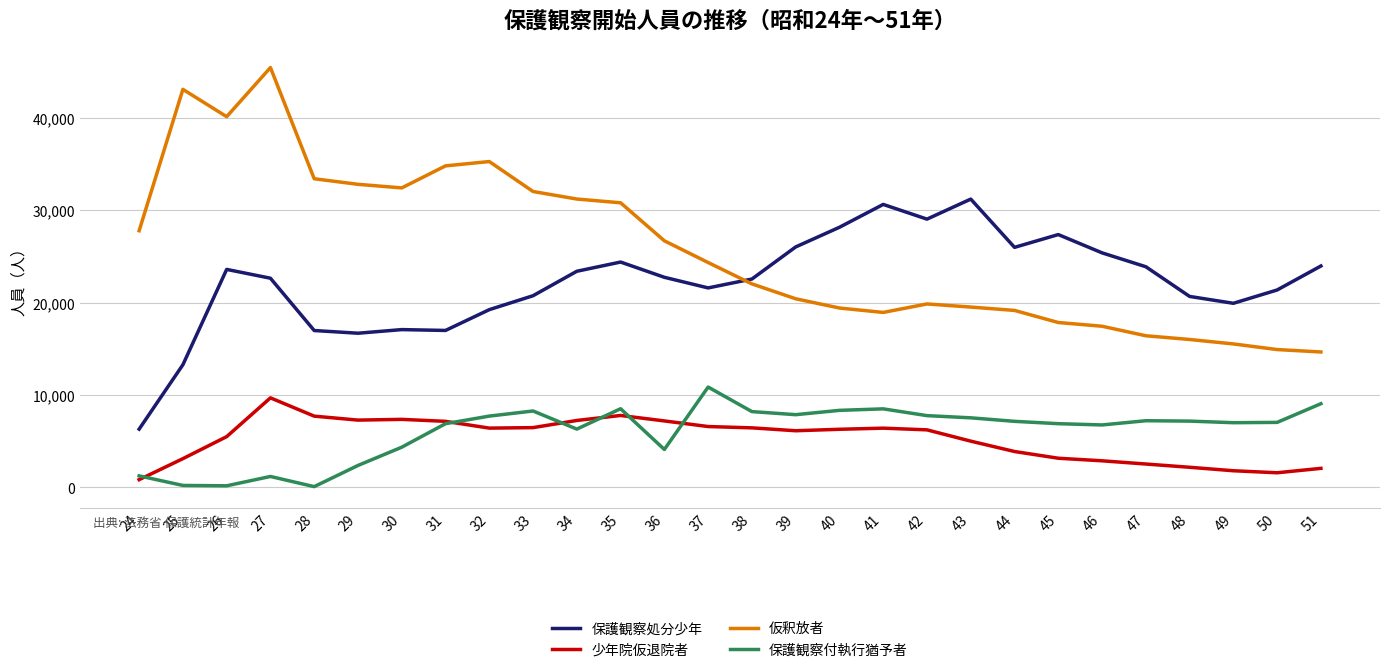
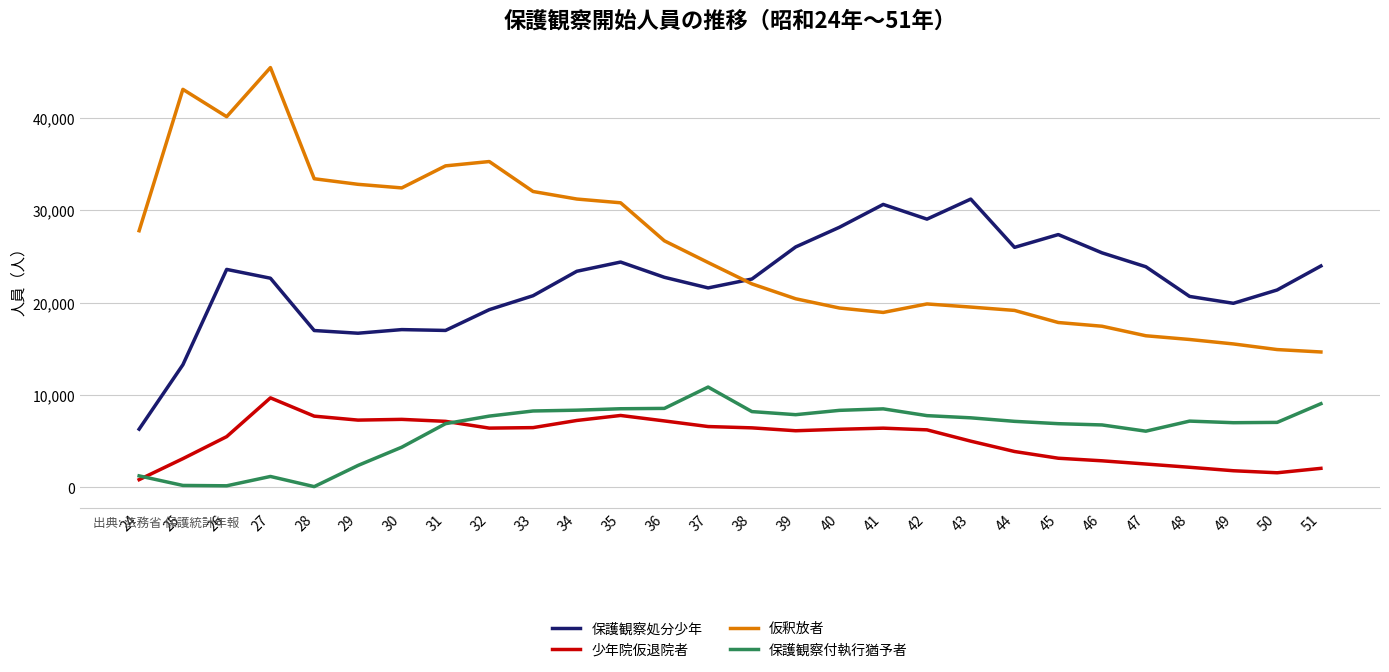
保護観察付執行猶予者, 34: 6,000 -> 8,000
保護観察付執行猶予者, 36: 4,000 -> 9,000
保護観察付執行猶予者, 47: 7,000 -> 6,000
